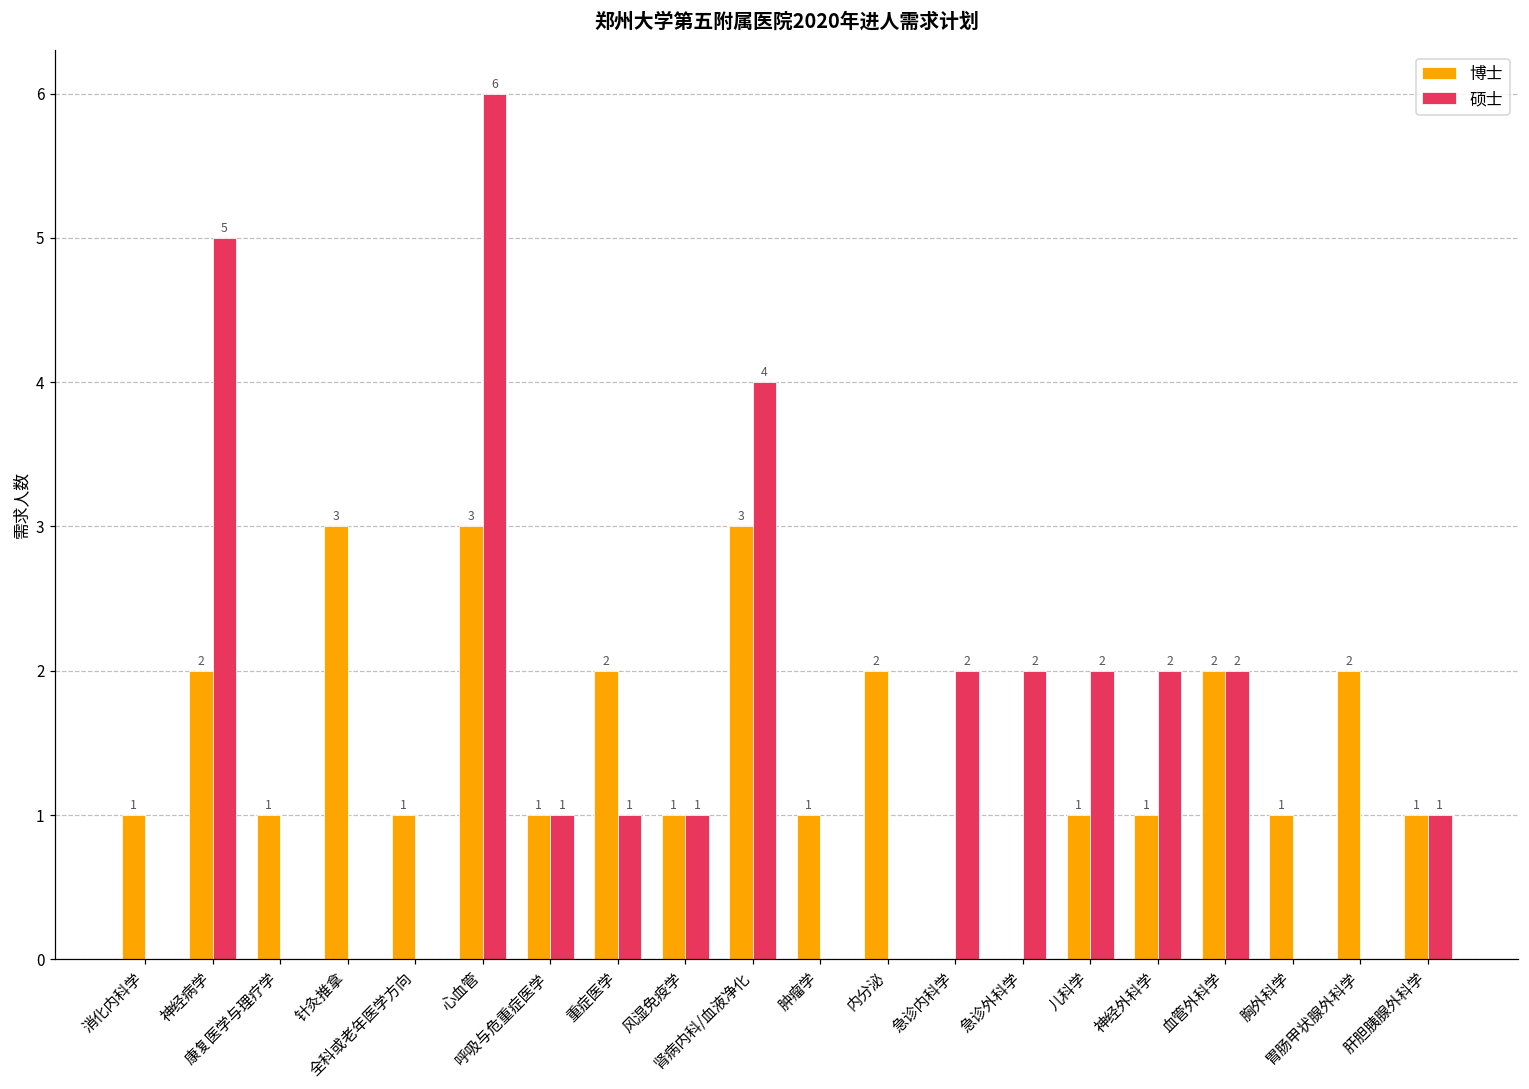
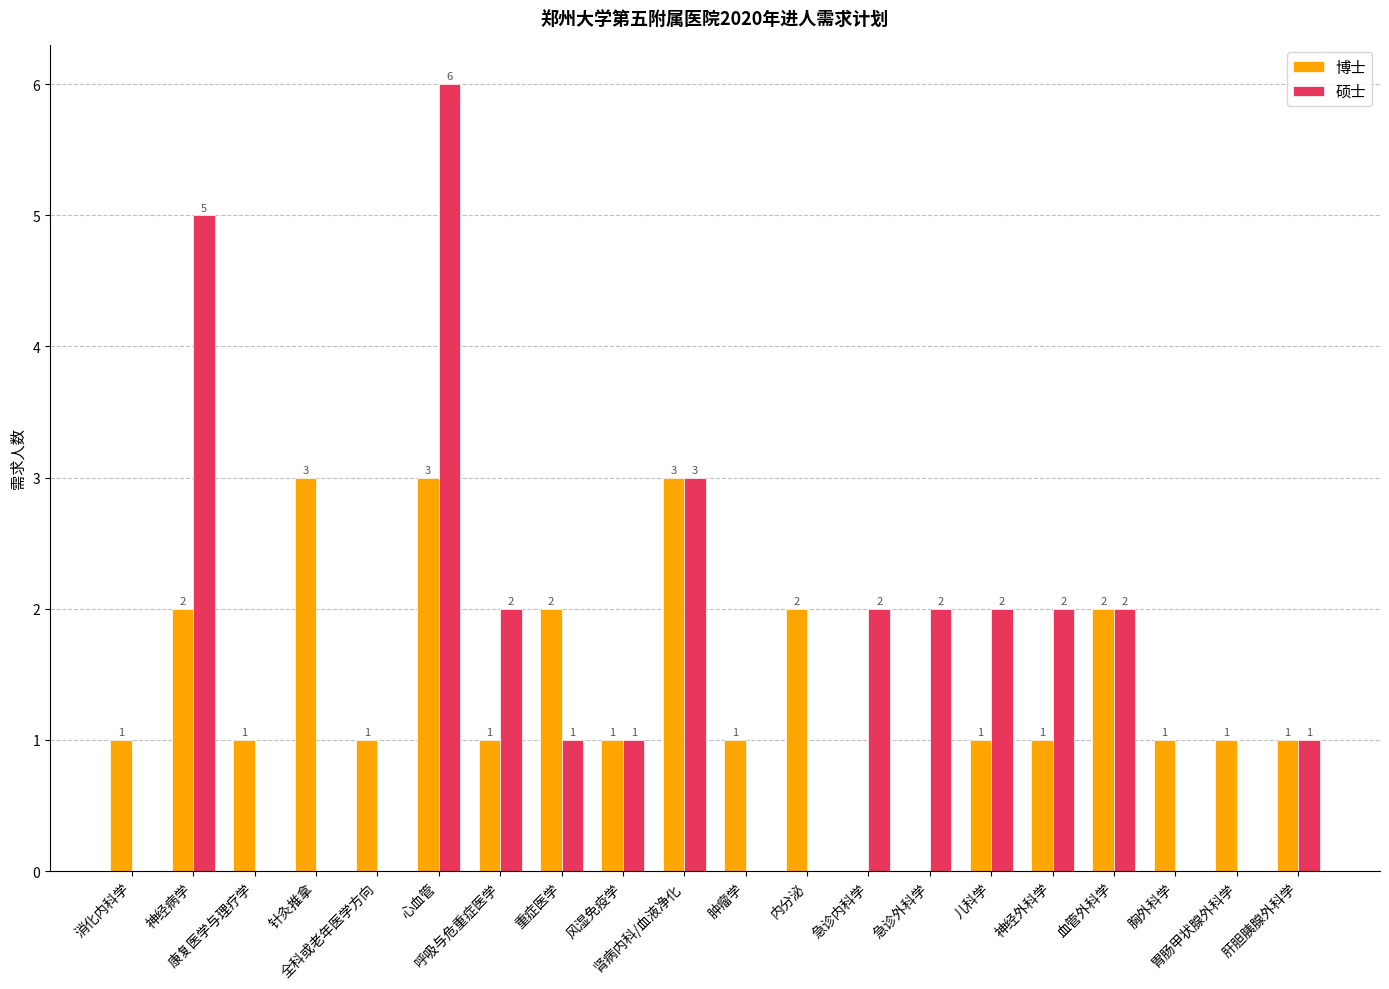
硕士, 呼吸与危重症医学: 1 -> 2
硕士, 肾病内科/血液净化: 4 -> 3
博士, 胃肠甲状腺外科学: 2 -> 1
